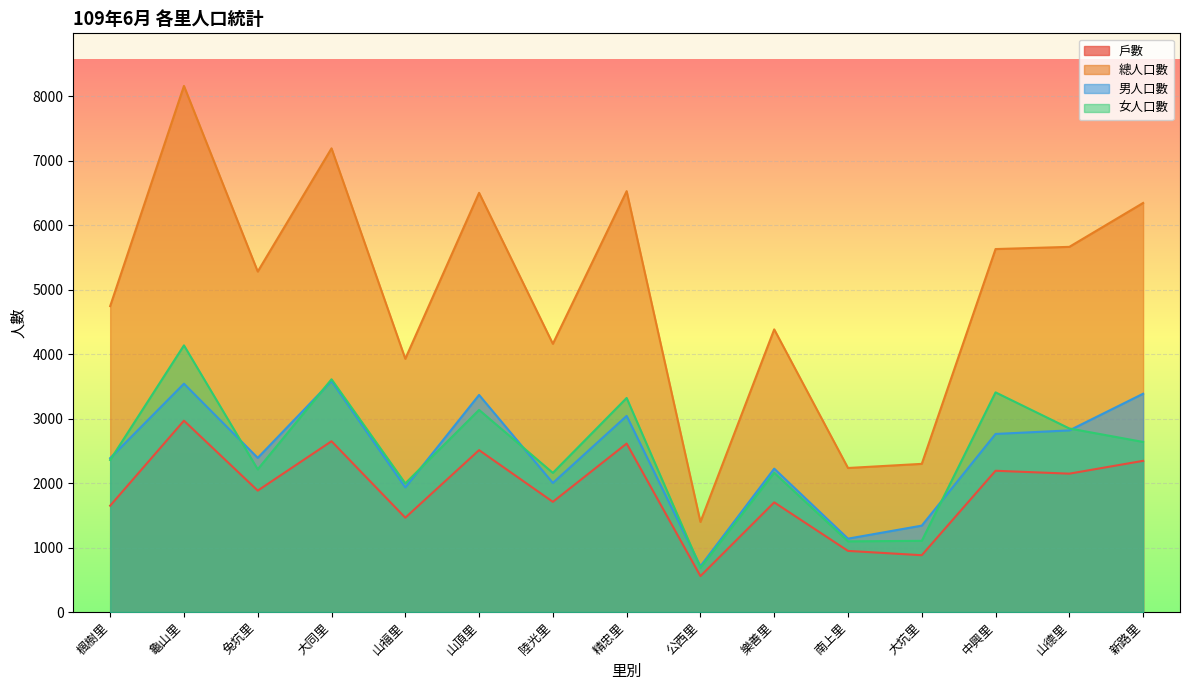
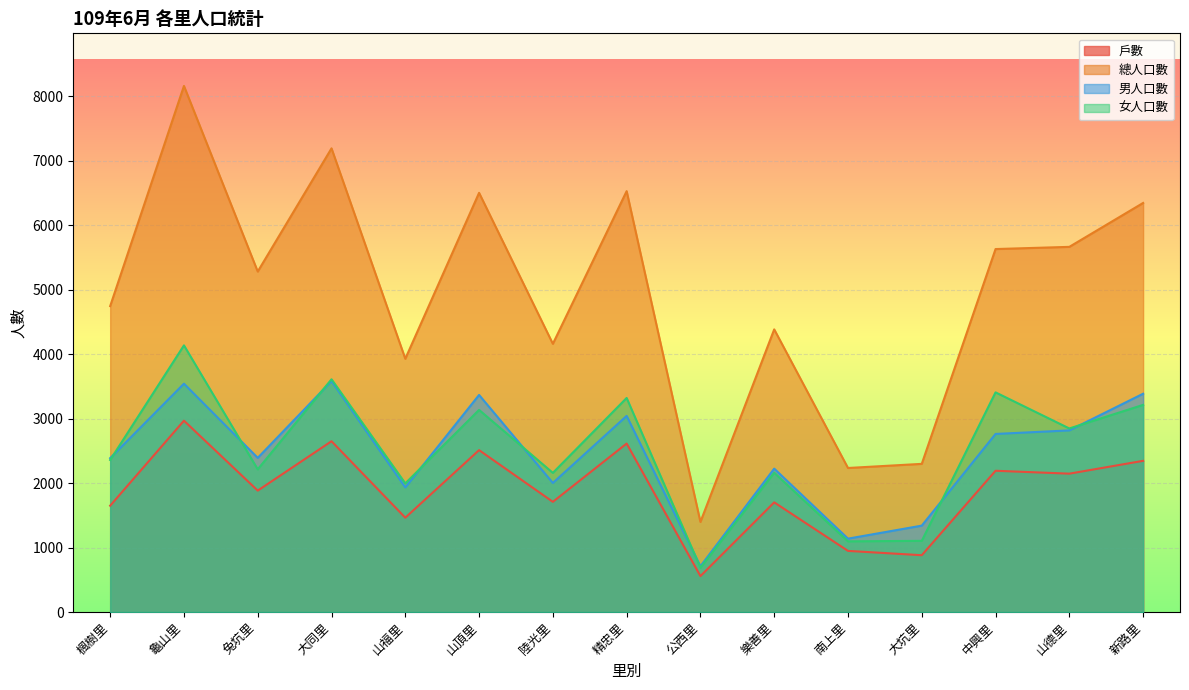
女人口數, 新路里: 2600 -> 3200
